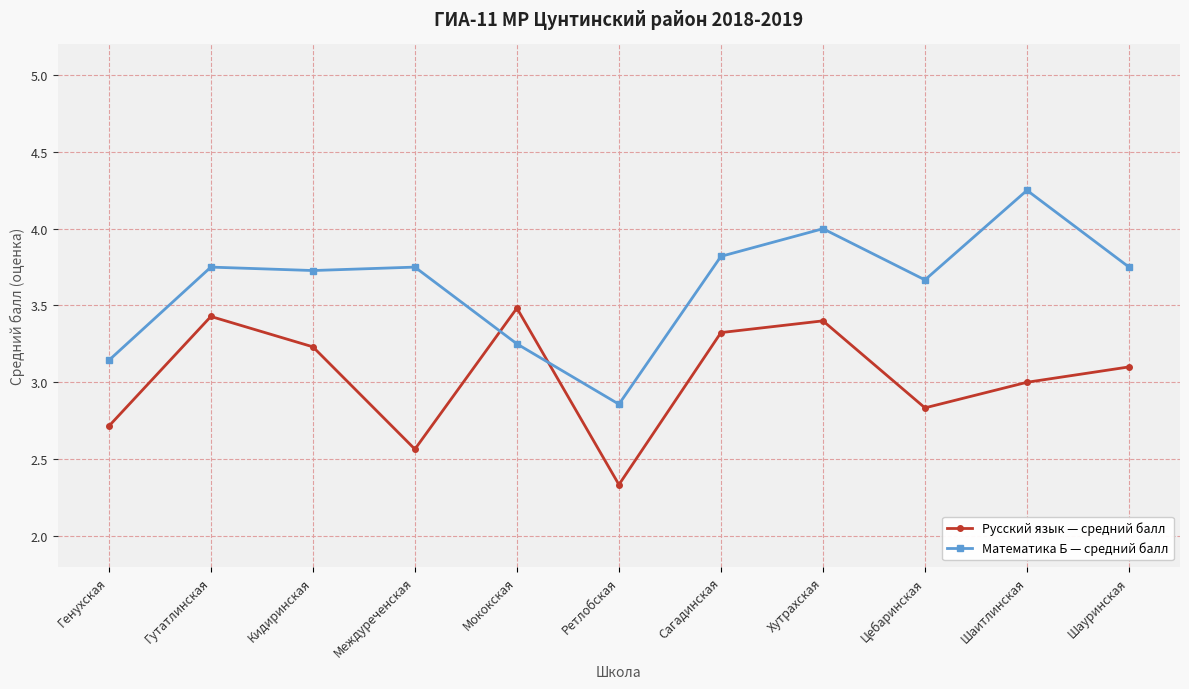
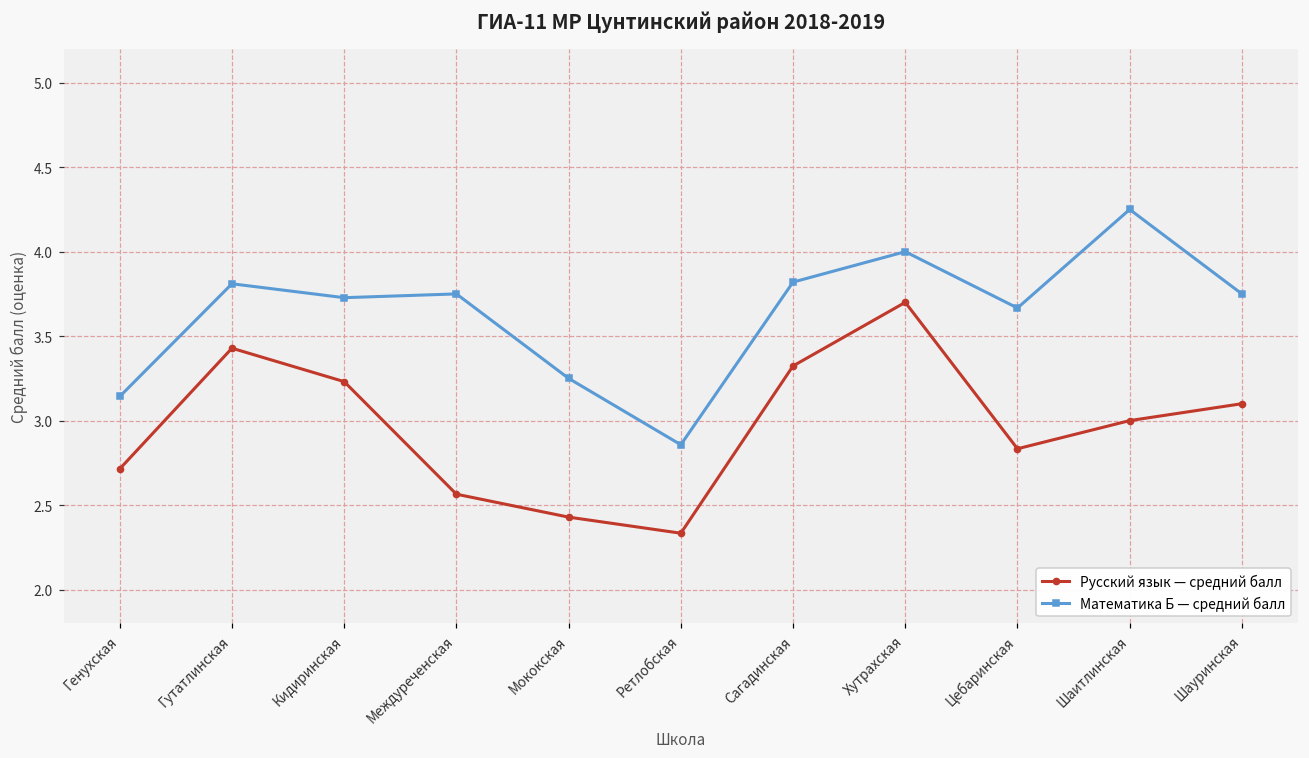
Математика Б — средний балл, Гутатлинская: 3.75 -> 3.81
Русский язык — средний балл, Мококская: 3.48 -> 2.43
Русский язык — средний балл, Хутрахская: 3.4 -> 3.7
